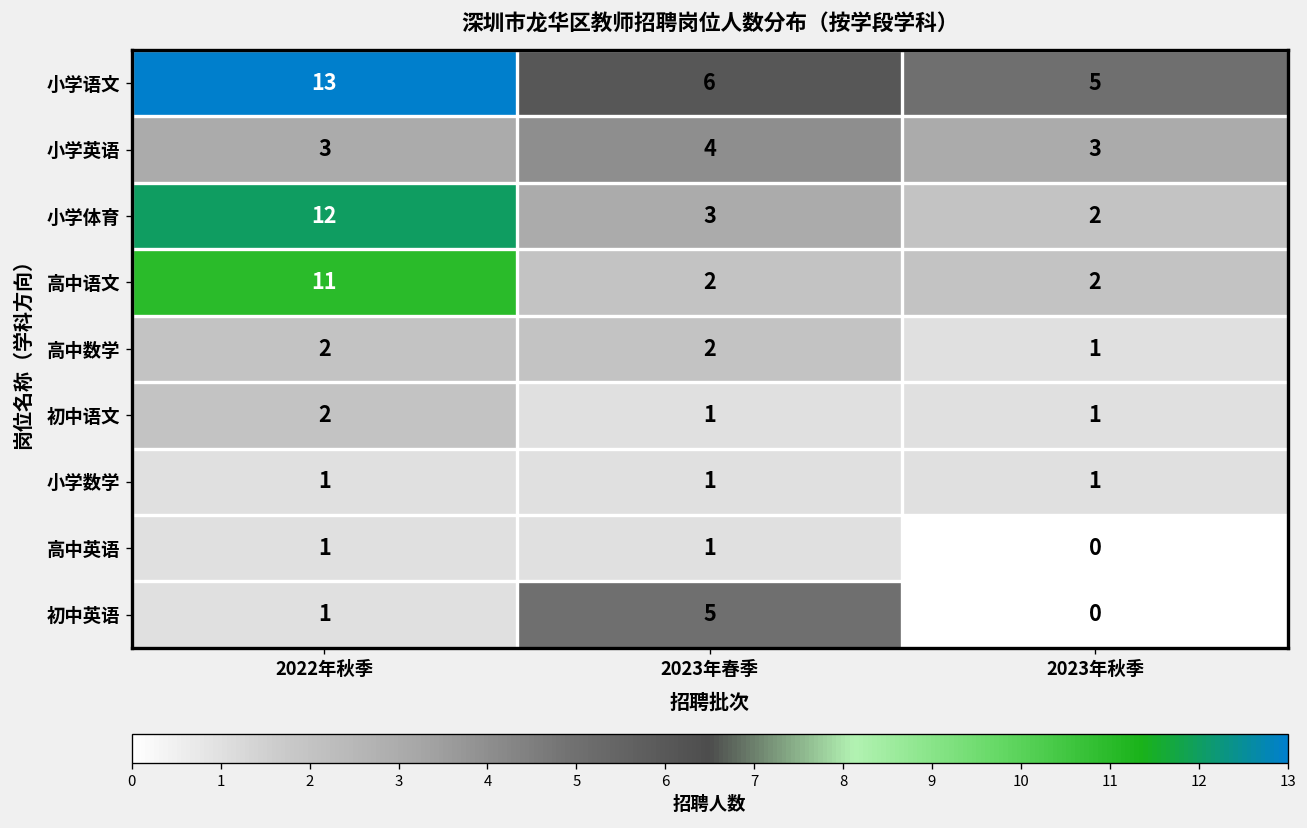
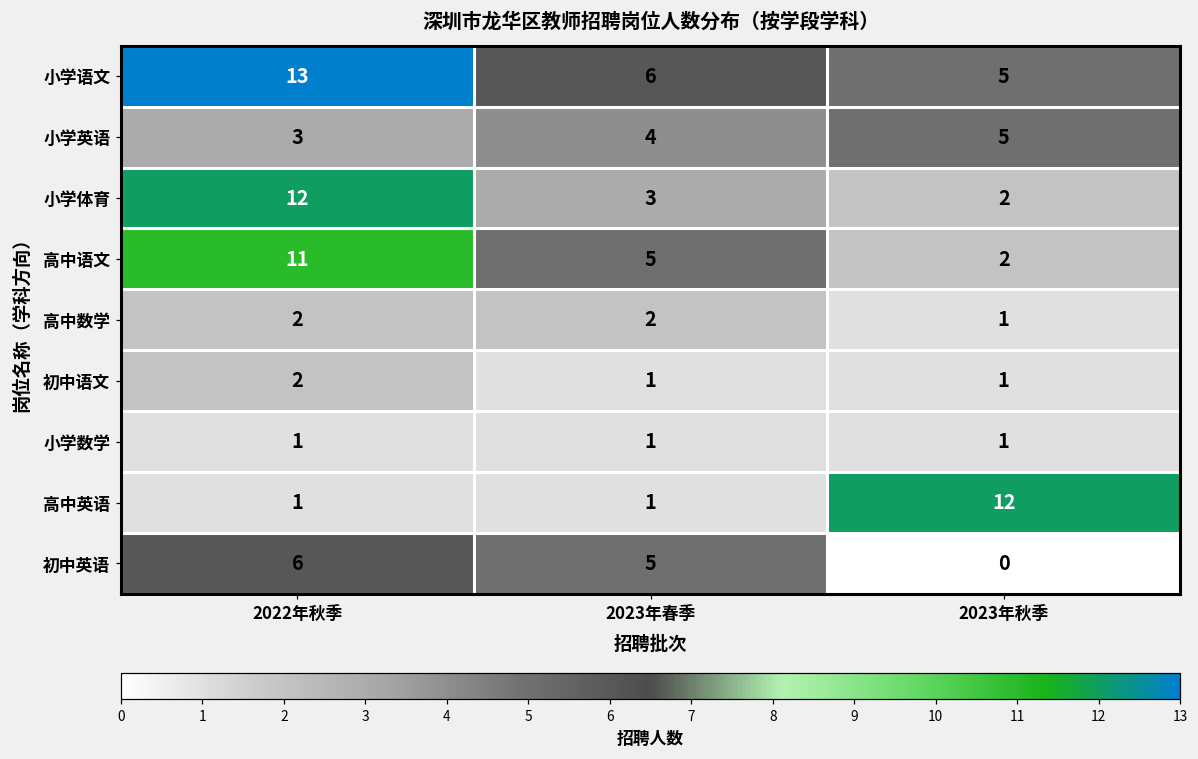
小学英语, 2023年秋季: 3 -> 5
高中语文, 2023年春季: 2 -> 5
高中英语, 2023年秋季: 0 -> 12
初中英语, 2022年秋季: 1 -> 6
